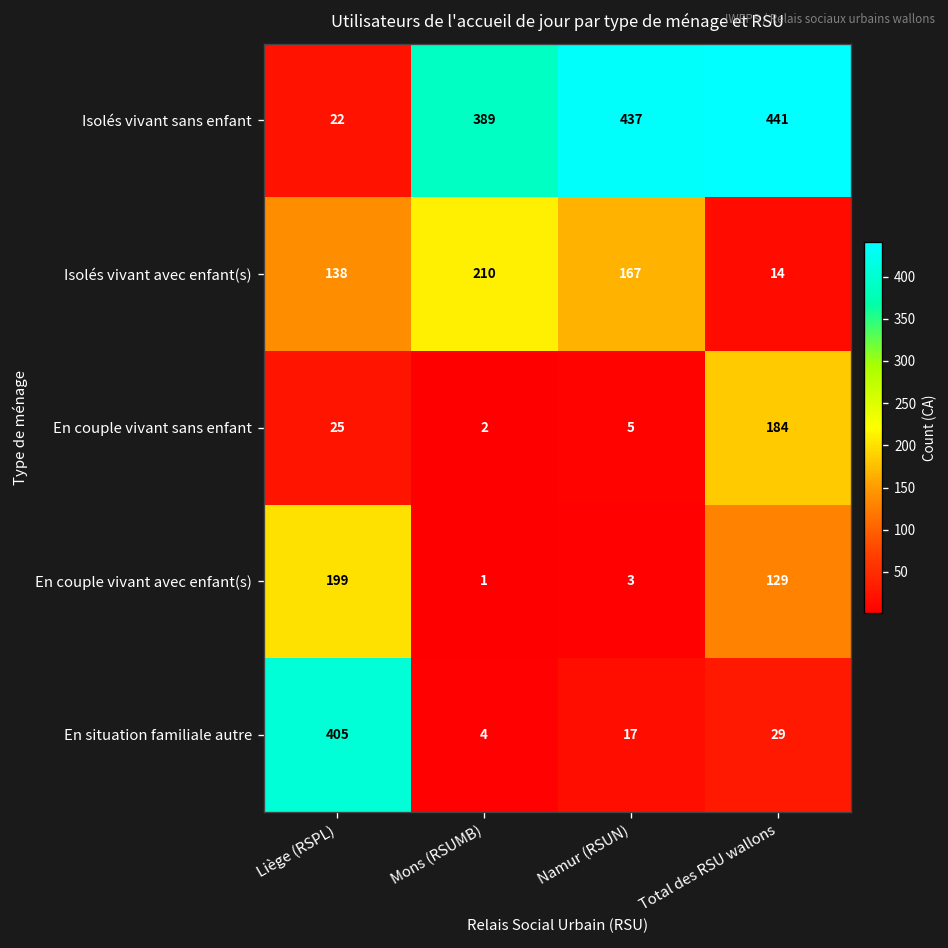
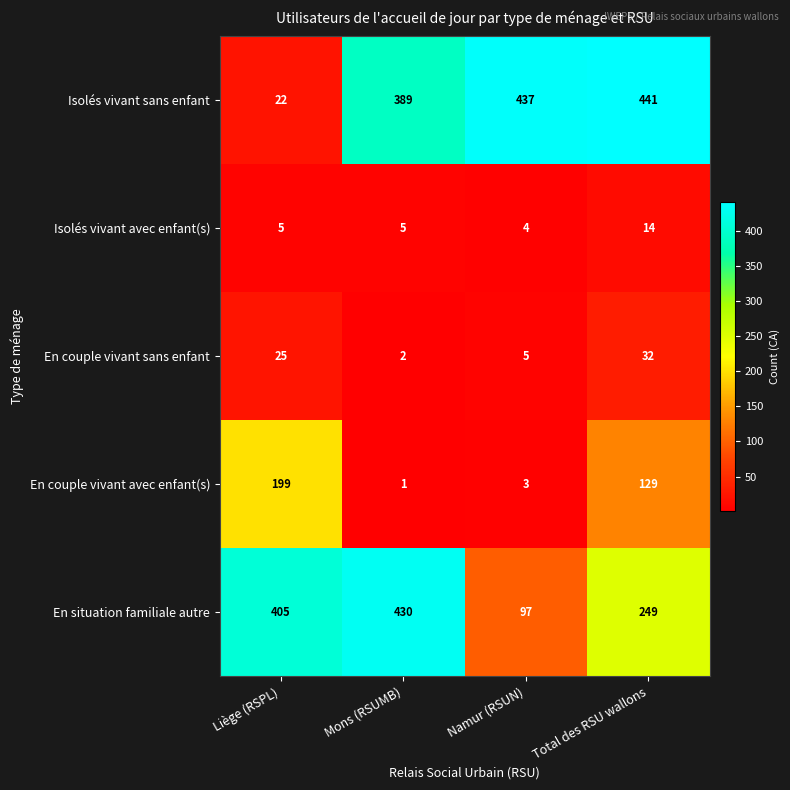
Isolés vivant avec enfant(s), Liège (RSPL): 138 -> 5
Isolés vivant avec enfant(s), Mons (RSUMB): 210 -> 5
Isolés vivant avec enfant(s), Namur (RSUN): 167 -> 4
En couple vivant sans enfant, Total des RSU wallons: 184 -> 32
En situation familiale autre, Mons (RSUMB): 4 -> 430
En situation familiale autre, Namur (RSUN): 17 -> 97
En situation familiale autre, Total des RSU wallons: 29 -> 249
